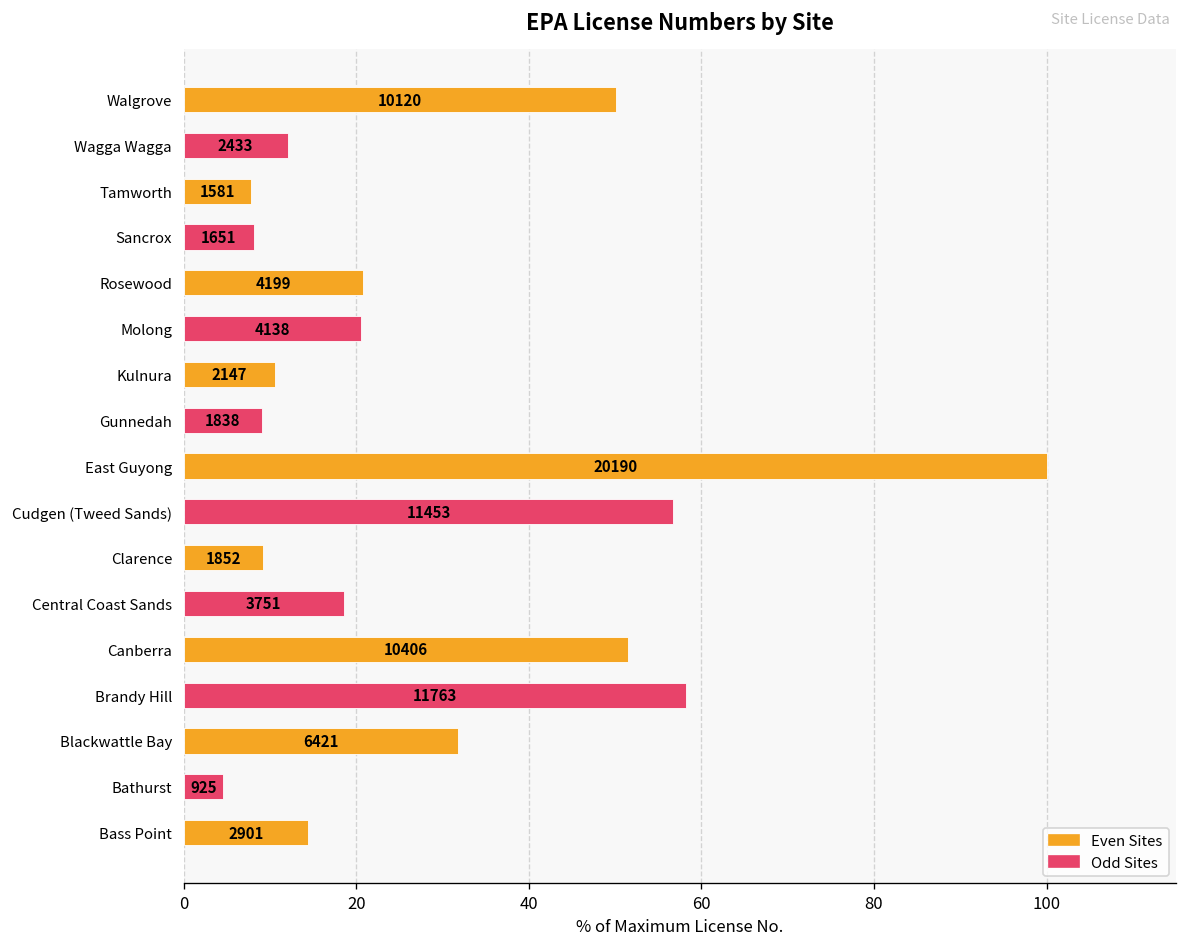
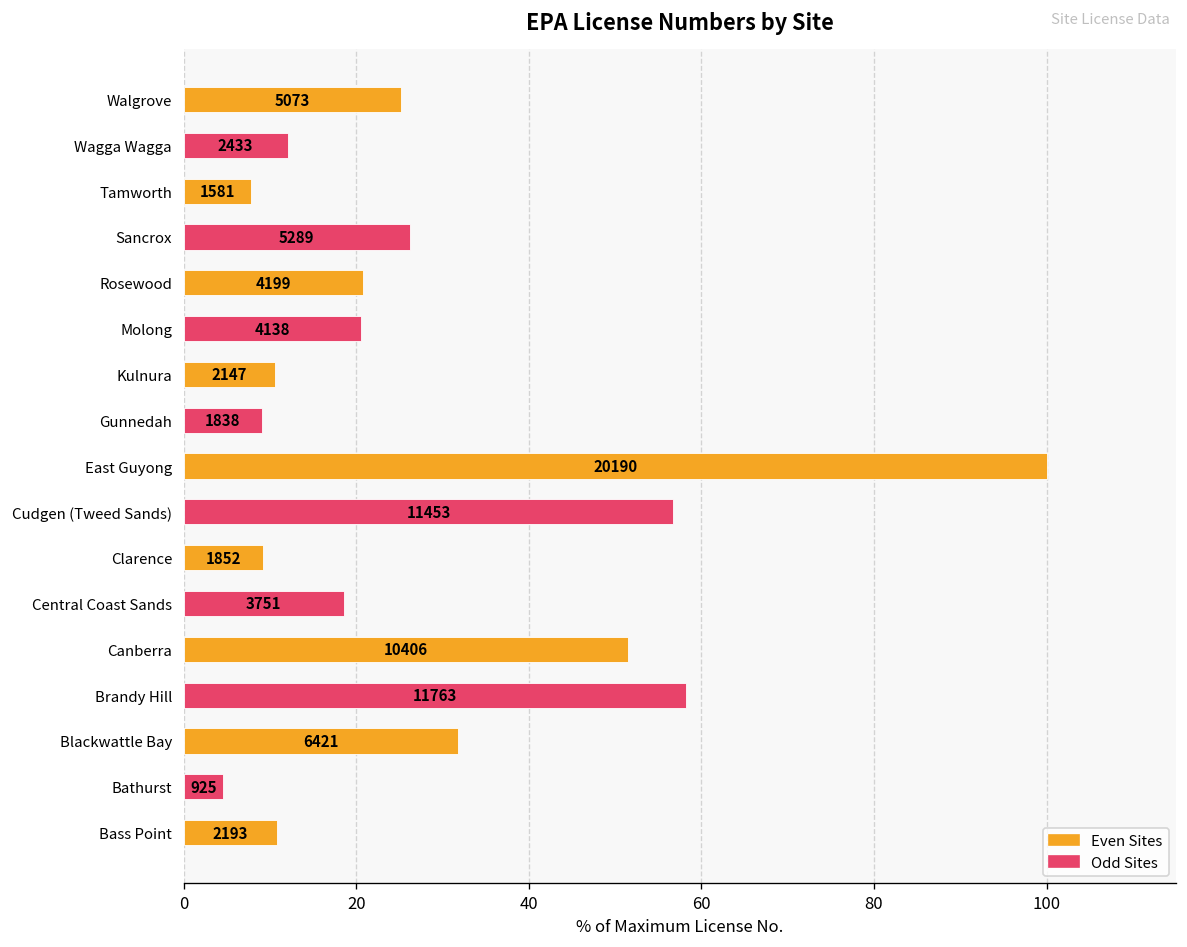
Walgrove: 10120 -> 5073
Sancrox: 1651 -> 5289
Bass Point: 2901 -> 2193
